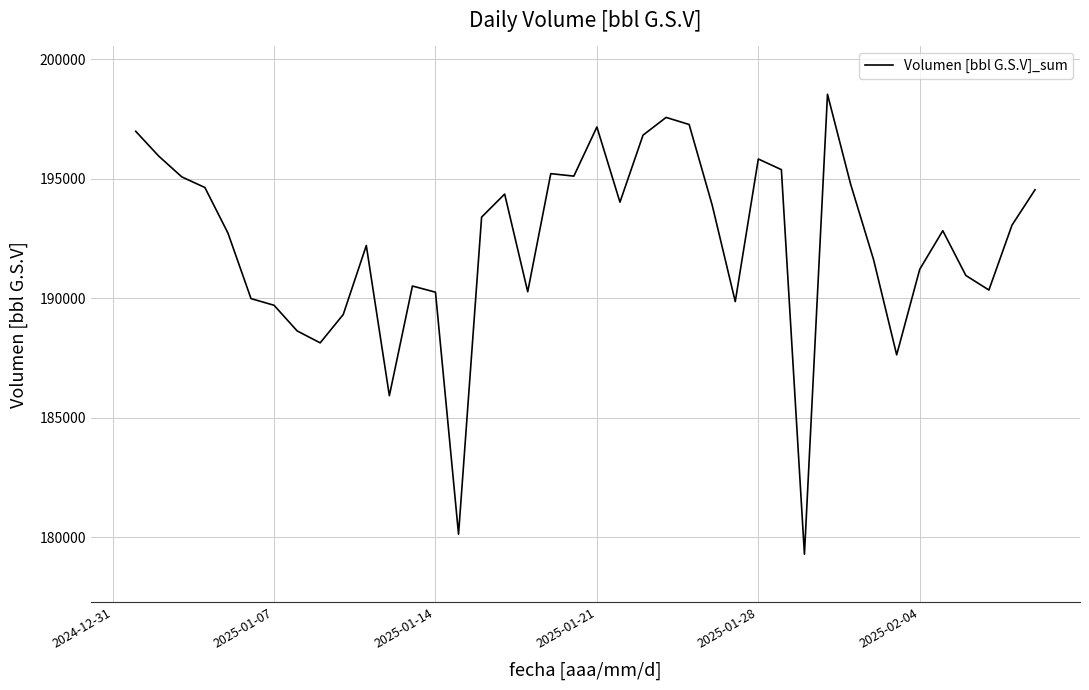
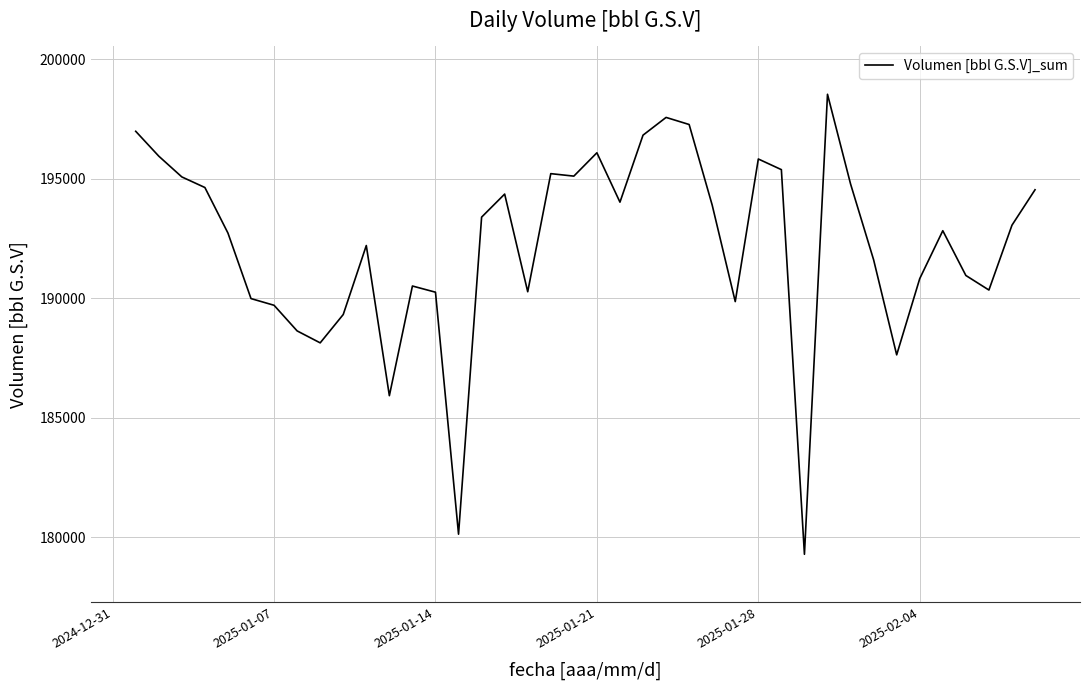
2025-01-21: 197200 -> 196100
2025-02-04: 191200 -> 190800
